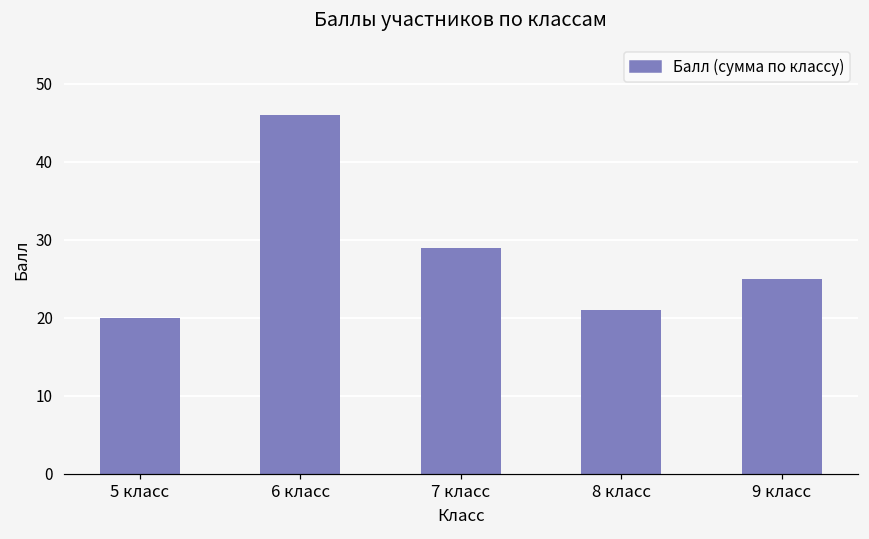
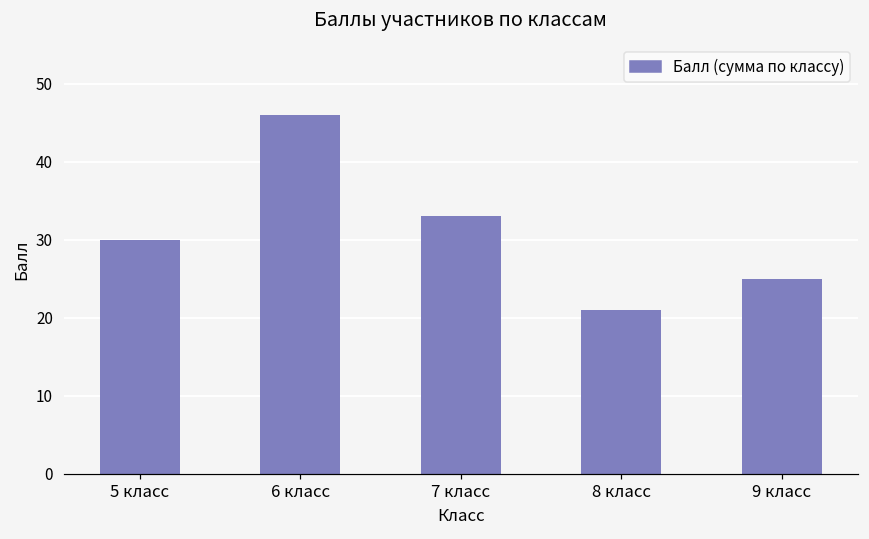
5 класс: 20 -> 30
7 класс: 29 -> 33
